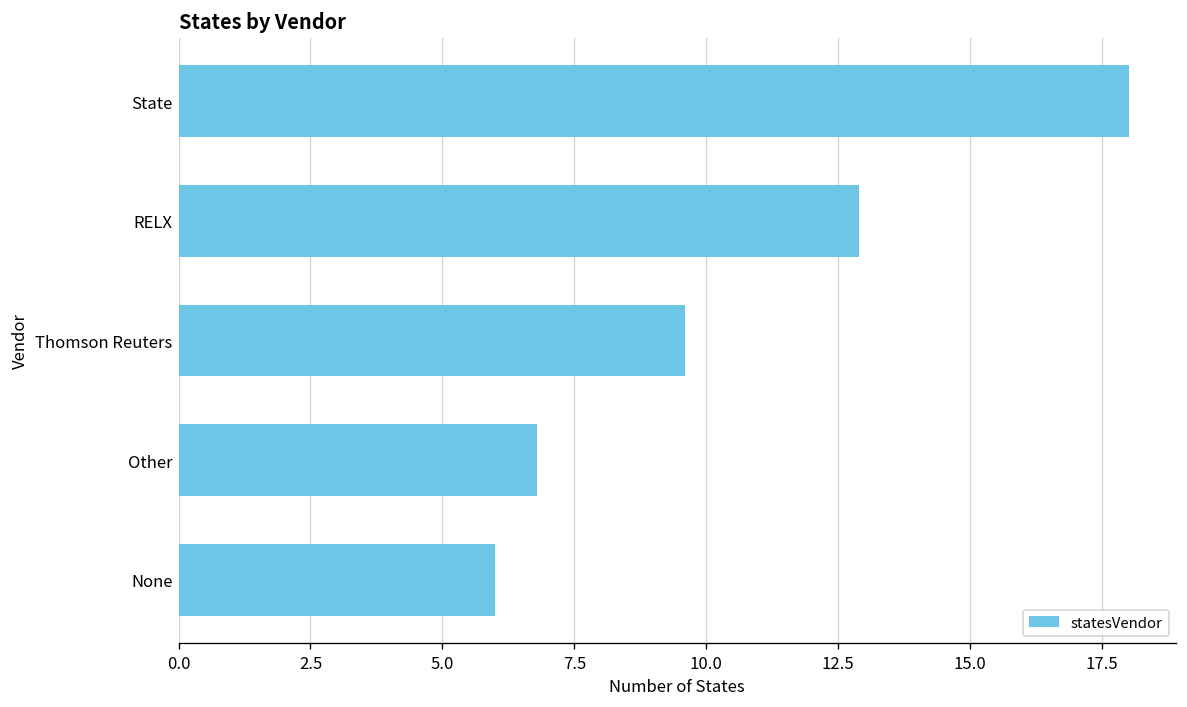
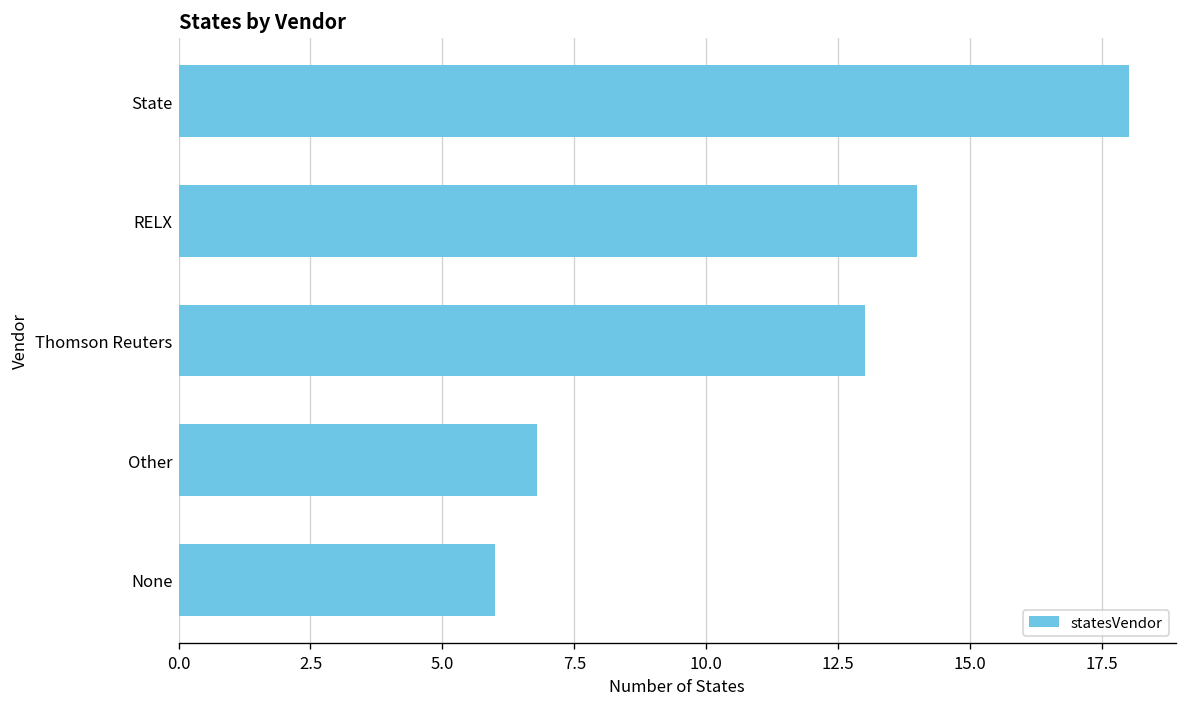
RELX: 12.9 -> 14.0
Thomson Reuters: 9.6 -> 13.0
